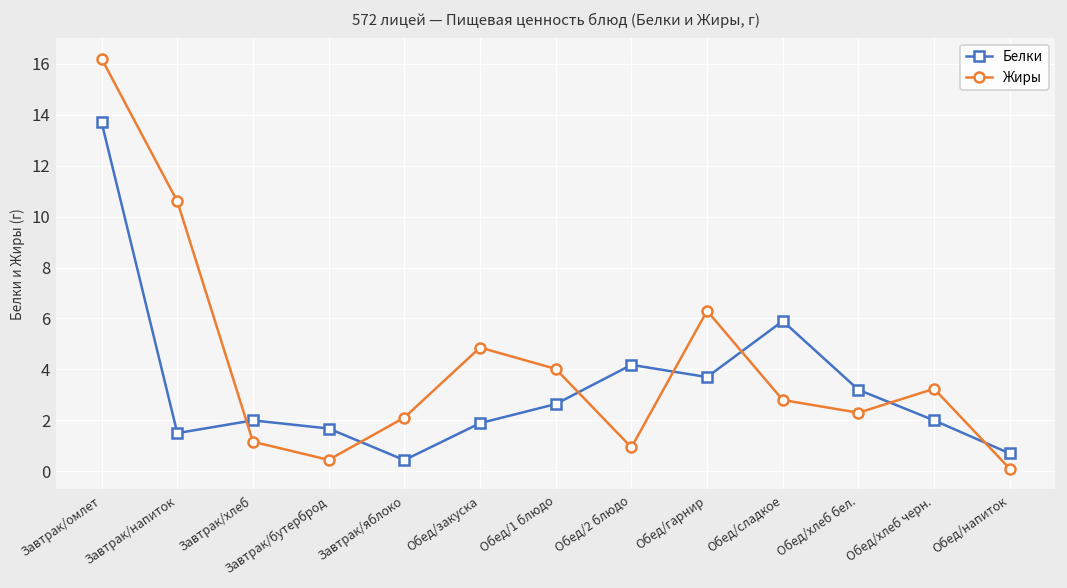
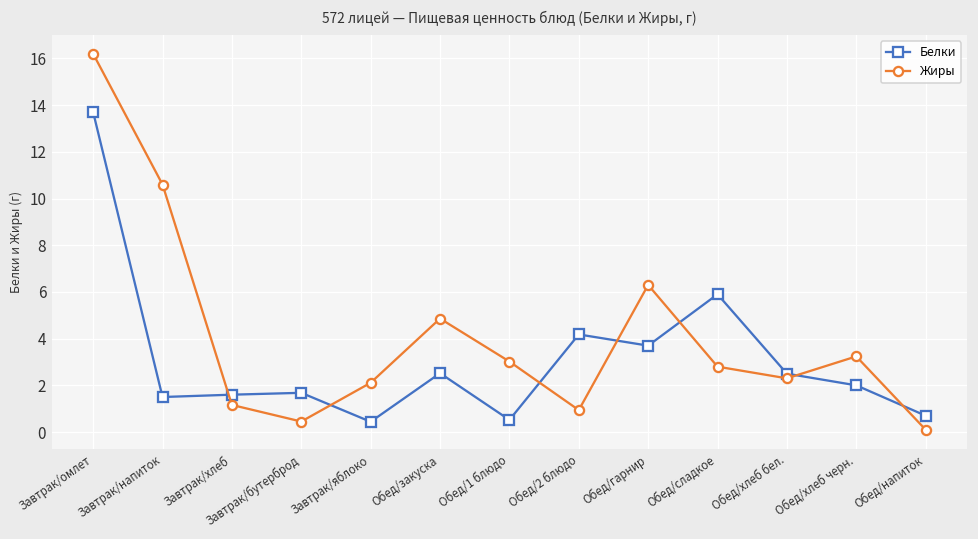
Белки, Завтрак/хлеб: 2.0 -> 1.6
Белки, Обед/закуска: 1.9 -> 2.5
Белки, Обед/1 блюдо: 2.6 -> 0.5
Жиры, Обед/1 блюдо: 4.0 -> 3.0
Белки, Обед/хлеб бел.: 3.2 -> 2.5
